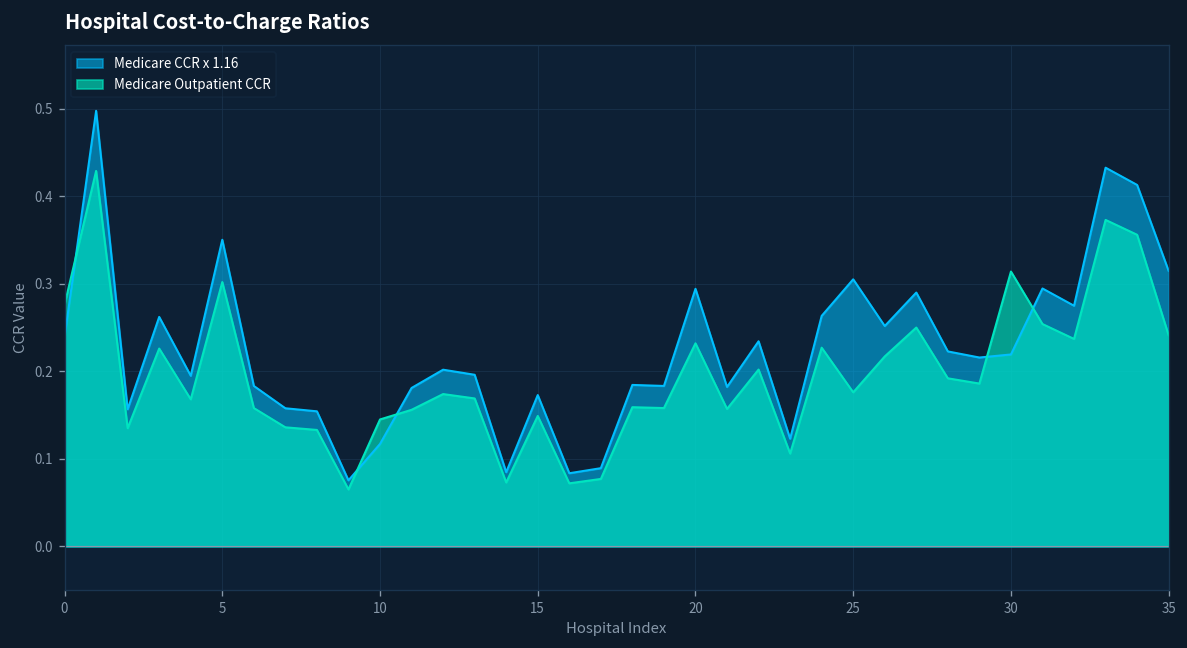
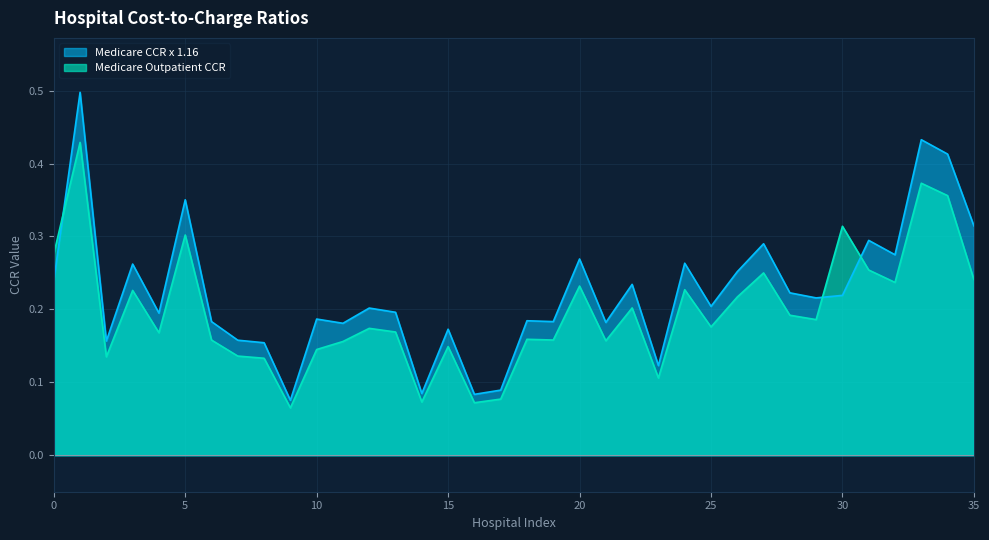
Medicare CCR x 1.16, 10: 0.12 -> 0.19
Medicare CCR x 1.16, 20: 0.29 -> 0.27
Medicare CCR x 1.16, 25: 0.31 -> 0.20
